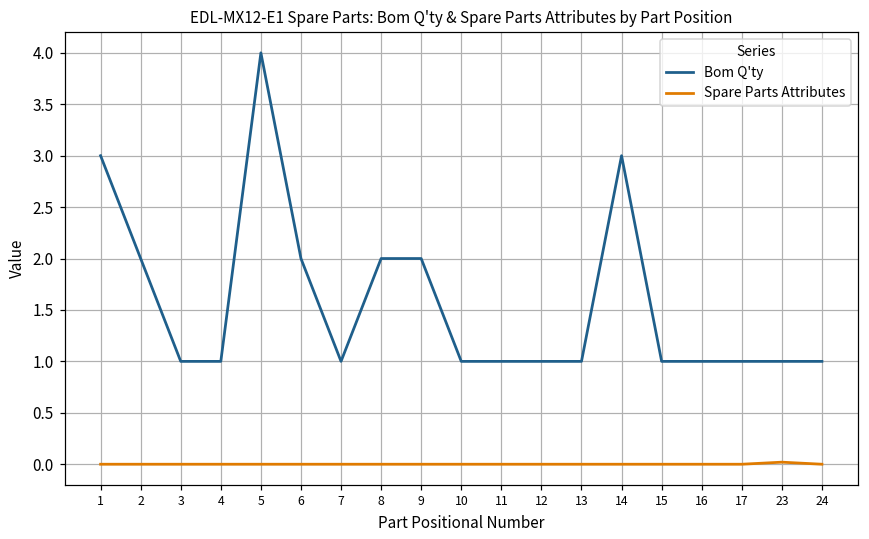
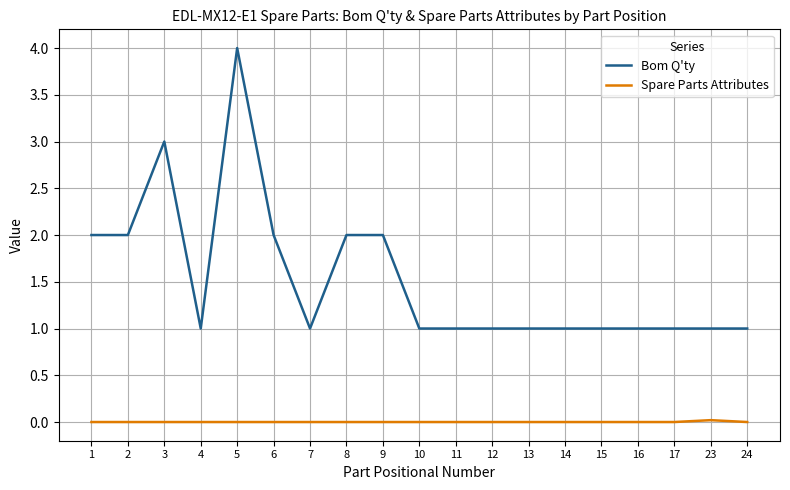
Bom Q'ty, 1: 3 -> 2
Bom Q'ty, 3: 1 -> 3
Bom Q'ty, 14: 3 -> 1
